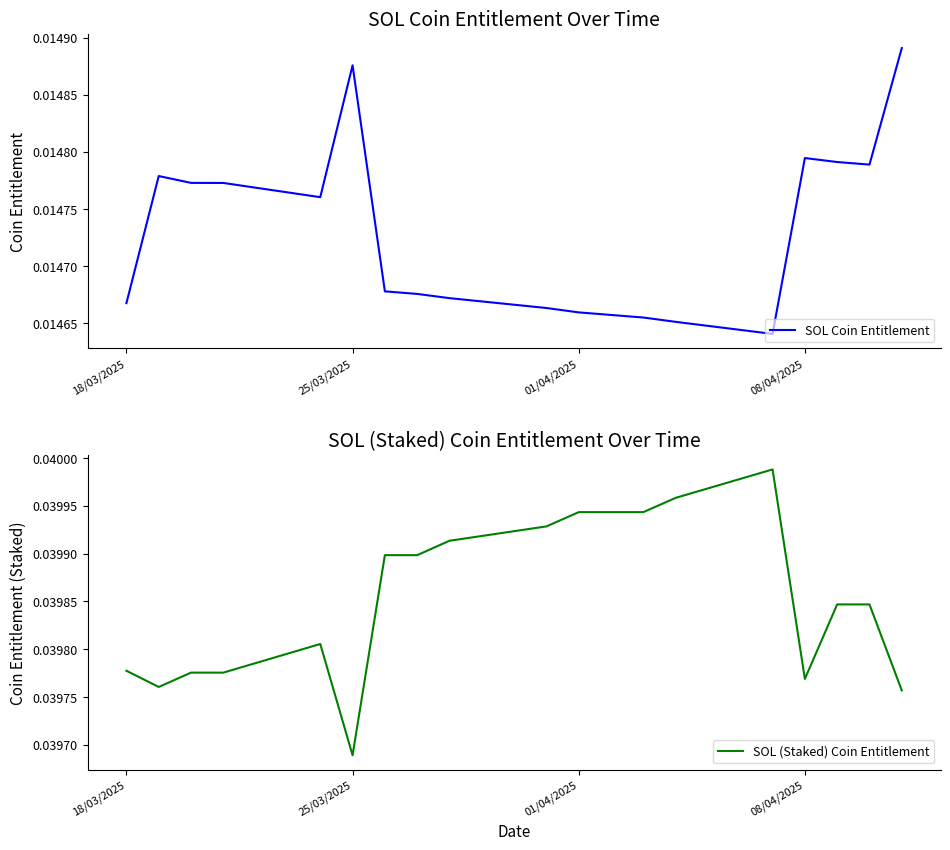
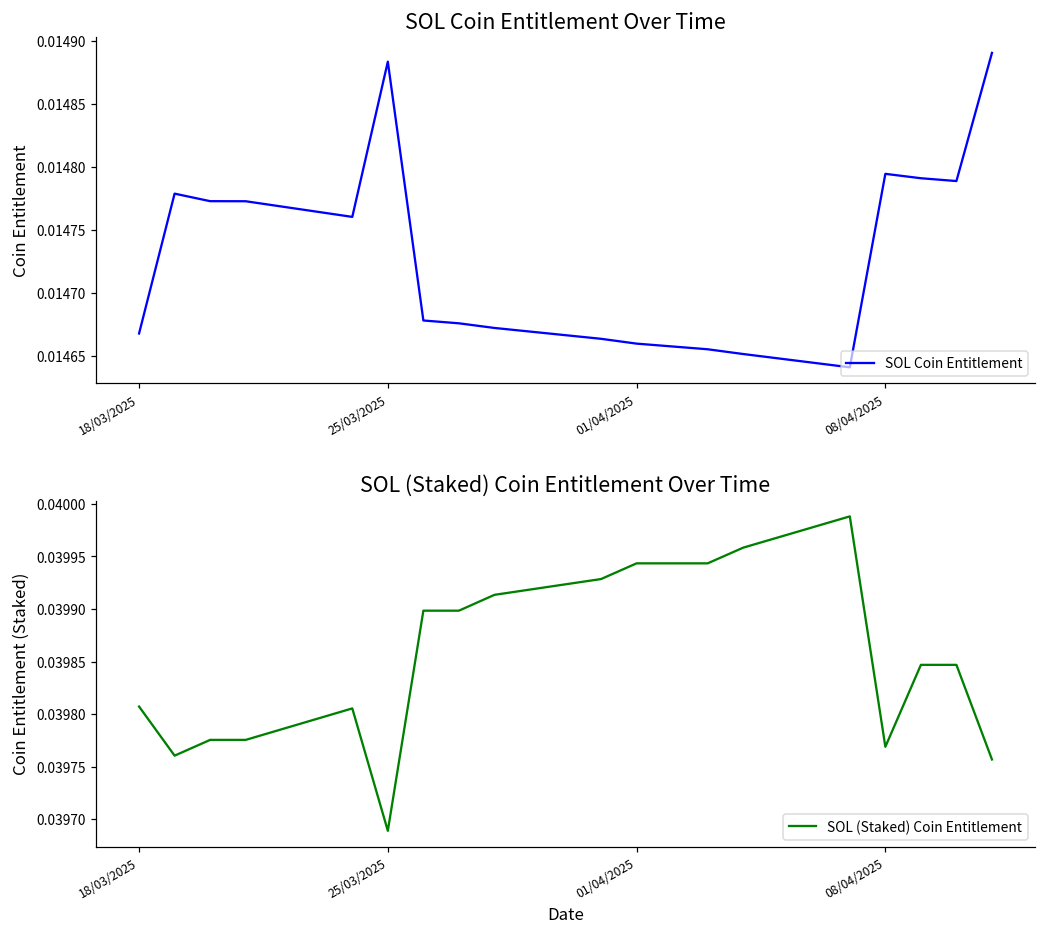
SOL Coin Entitlement Over Time, 25/03/2025: 0.014876 -> 0.014884
SOL (Staked) Coin Entitlement Over Time, 18/03/2025: 0.03978 -> 0.03981
